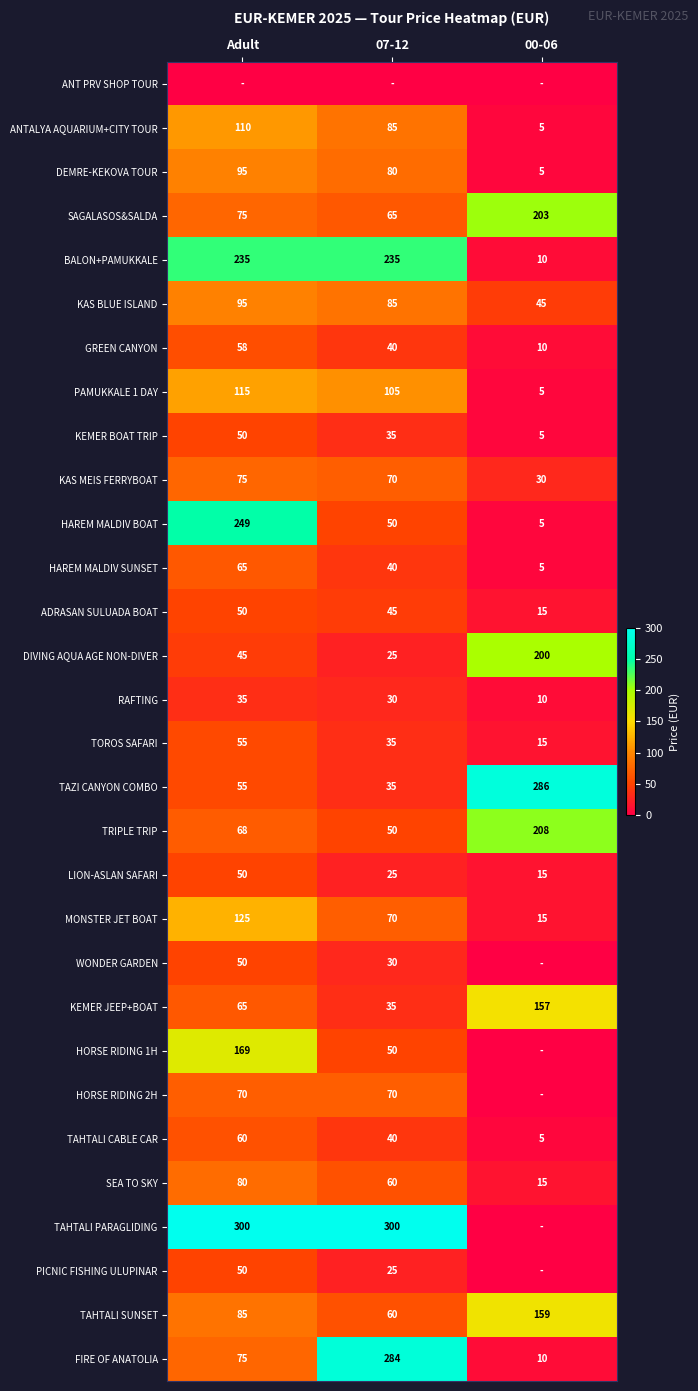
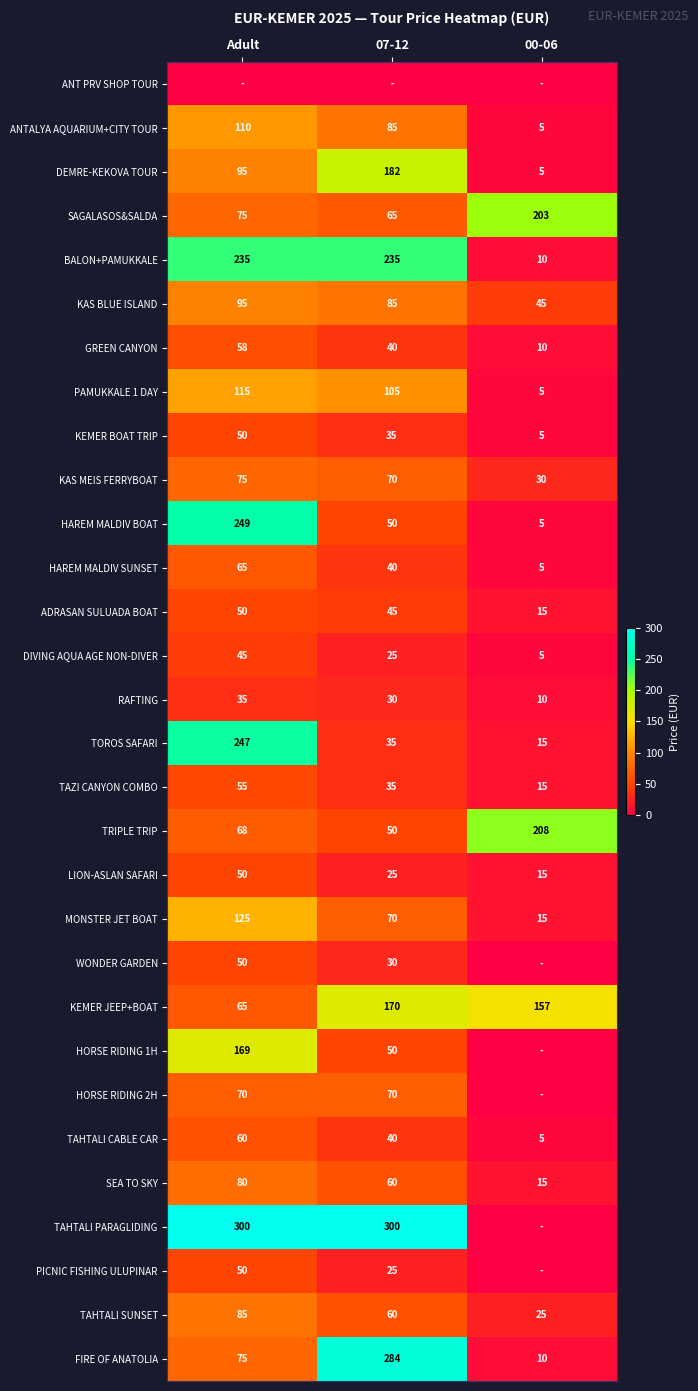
DEMRE-KEKOVA TOUR, 07-12: 80 -> 182
DIVING AQUA AGE NON-DIVER, 00-06: 200 -> 5
TOROS SAFARI, Adult: 55 -> 247
TAZI CANYON COMBO, 00-06: 286 -> 15
KEMER JEEP+BOAT, 07-12: 35 -> 170
TAHTALI SUNSET, 00-06: 159 -> 25
